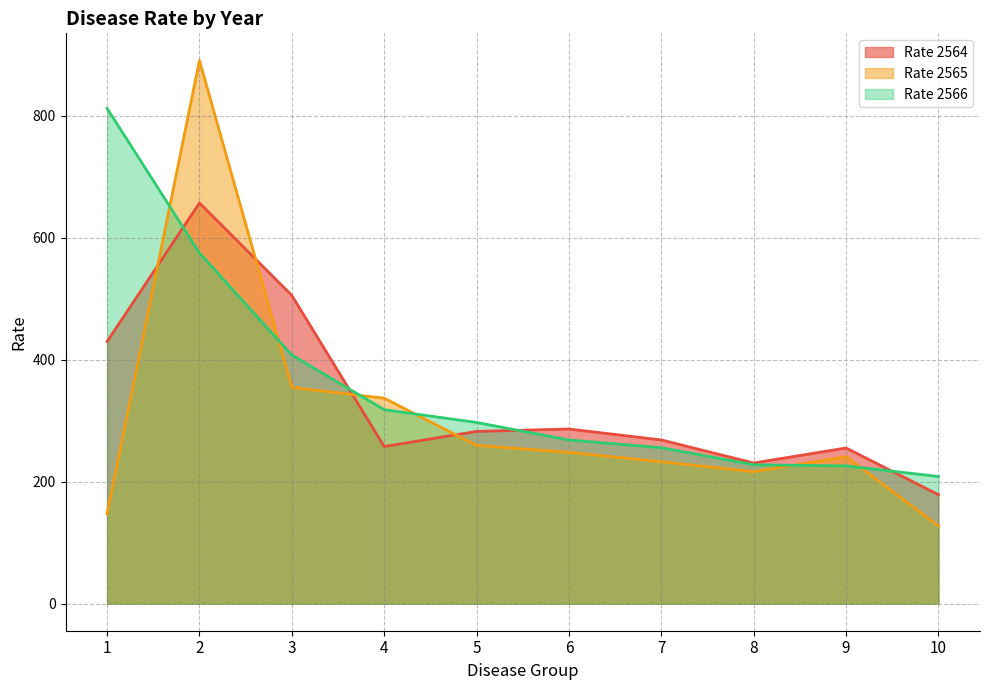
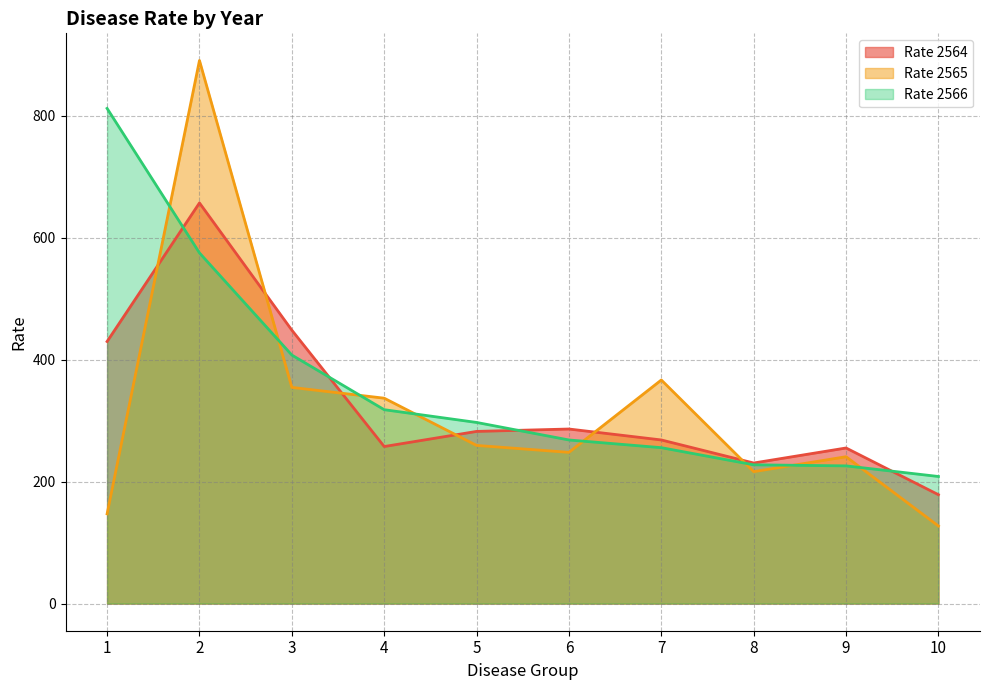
Rate 2564, 3: 510 -> 450
Rate 2565, 7: 230 -> 370
